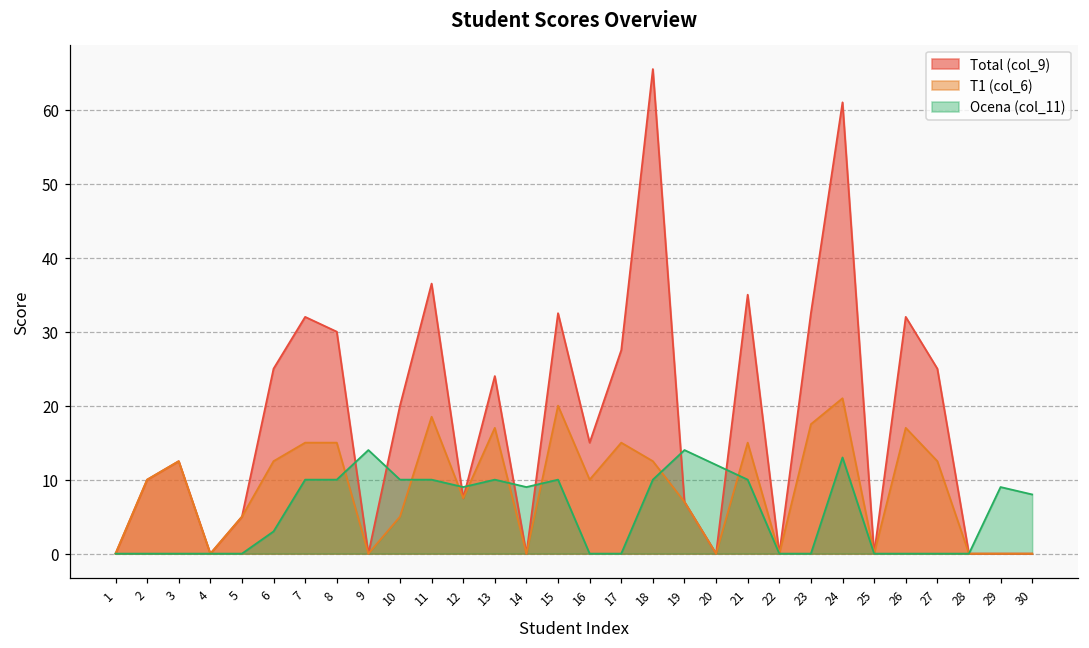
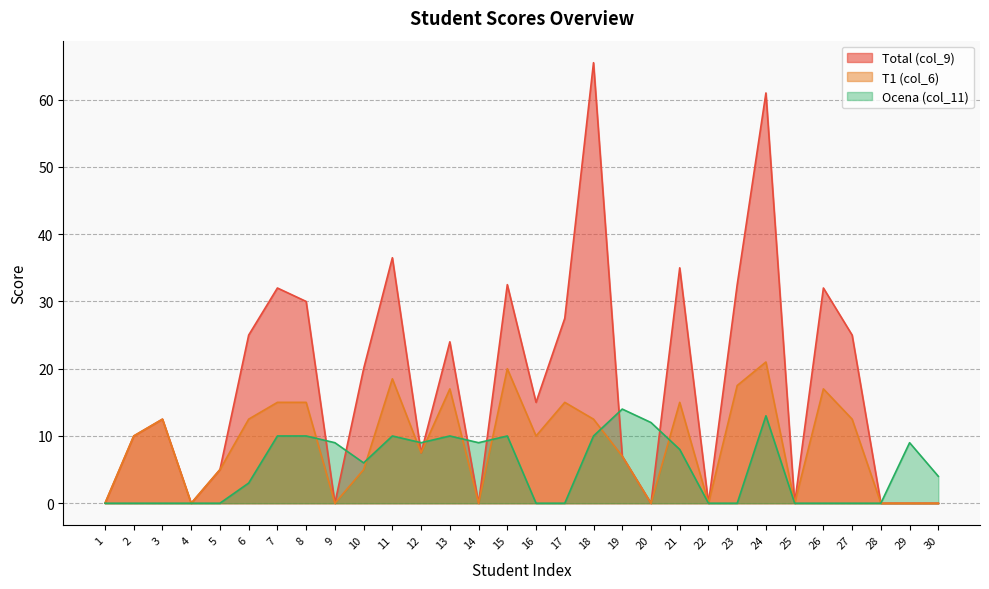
Ocena (col_11), 9: 14 -> 9
Ocena (col_11), 10: 10 -> 6
Ocena (col_11), 21: 10 -> 8
Ocena (col_11), 30: 8 -> 4
